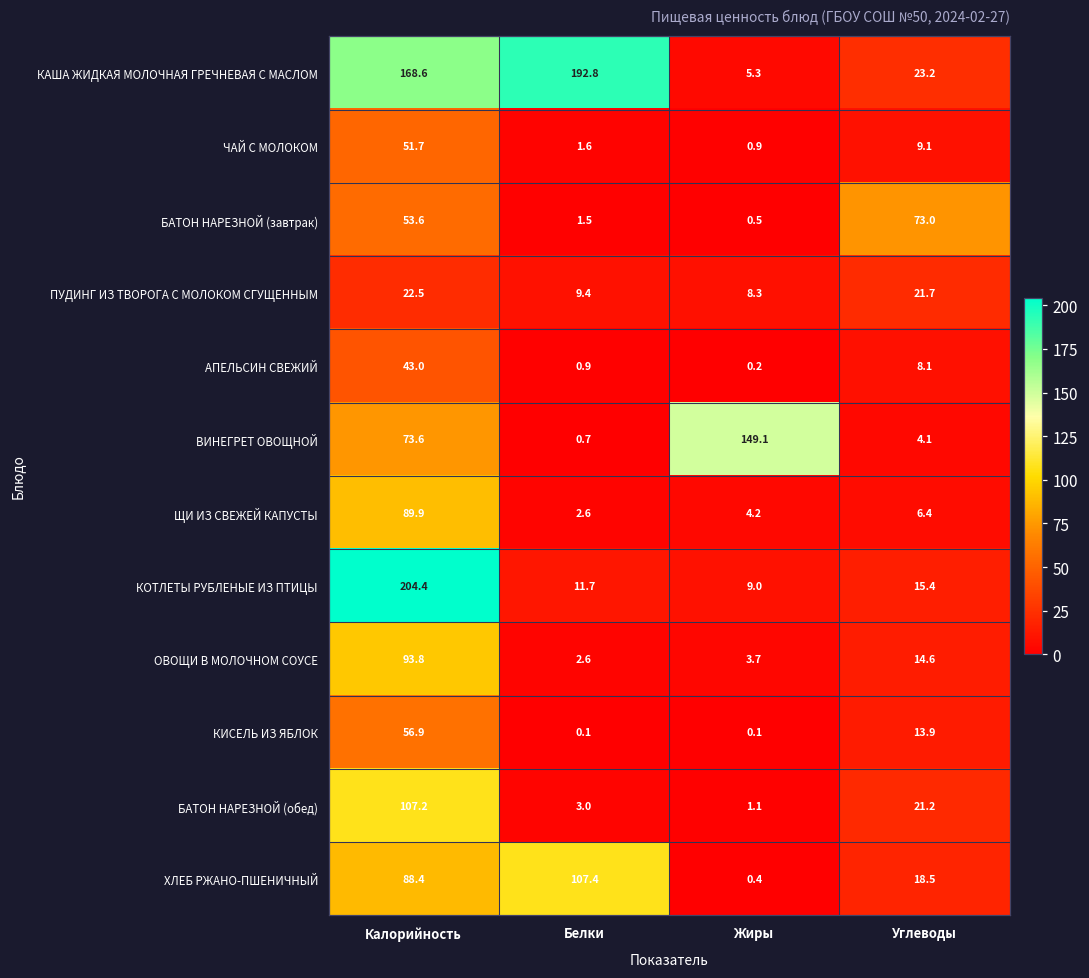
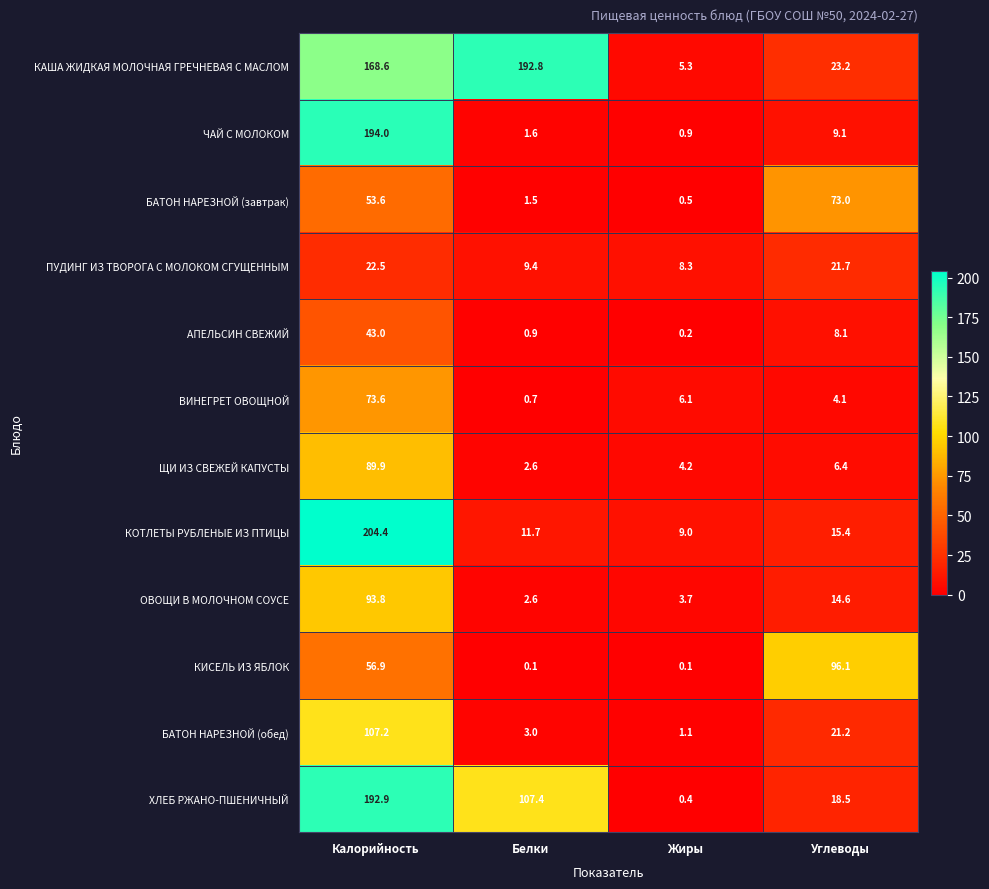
ЧАЙ С МОЛОКОМ, Калорийность: 51.7 -> 194.0
ВИНЕГРЕТ ОВОЩНОЙ, Жиры: 149.1 -> 6.1
КИСЕЛЬ ИЗ ЯБЛОК, Углеводы: 13.9 -> 96.1
ХЛЕБ РЖАНО-ПШЕНИЧНЫЙ, Калорийность: 88.4 -> 192.9
